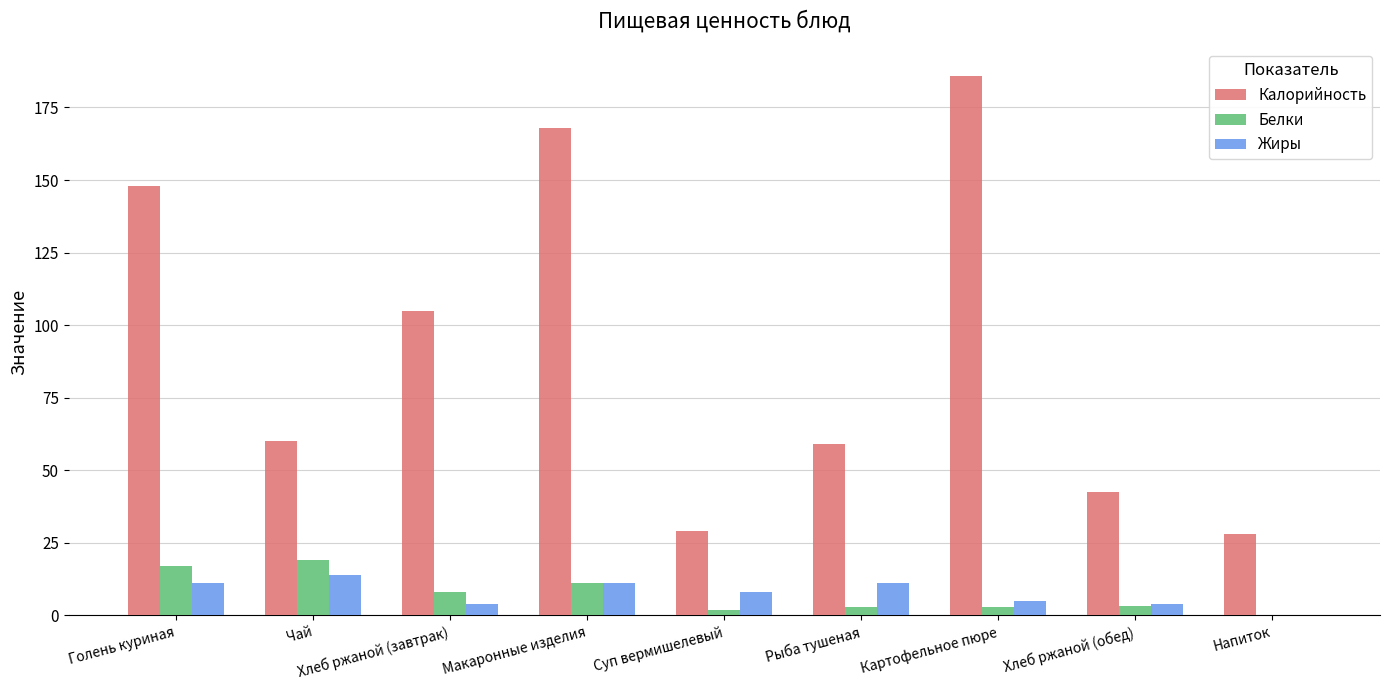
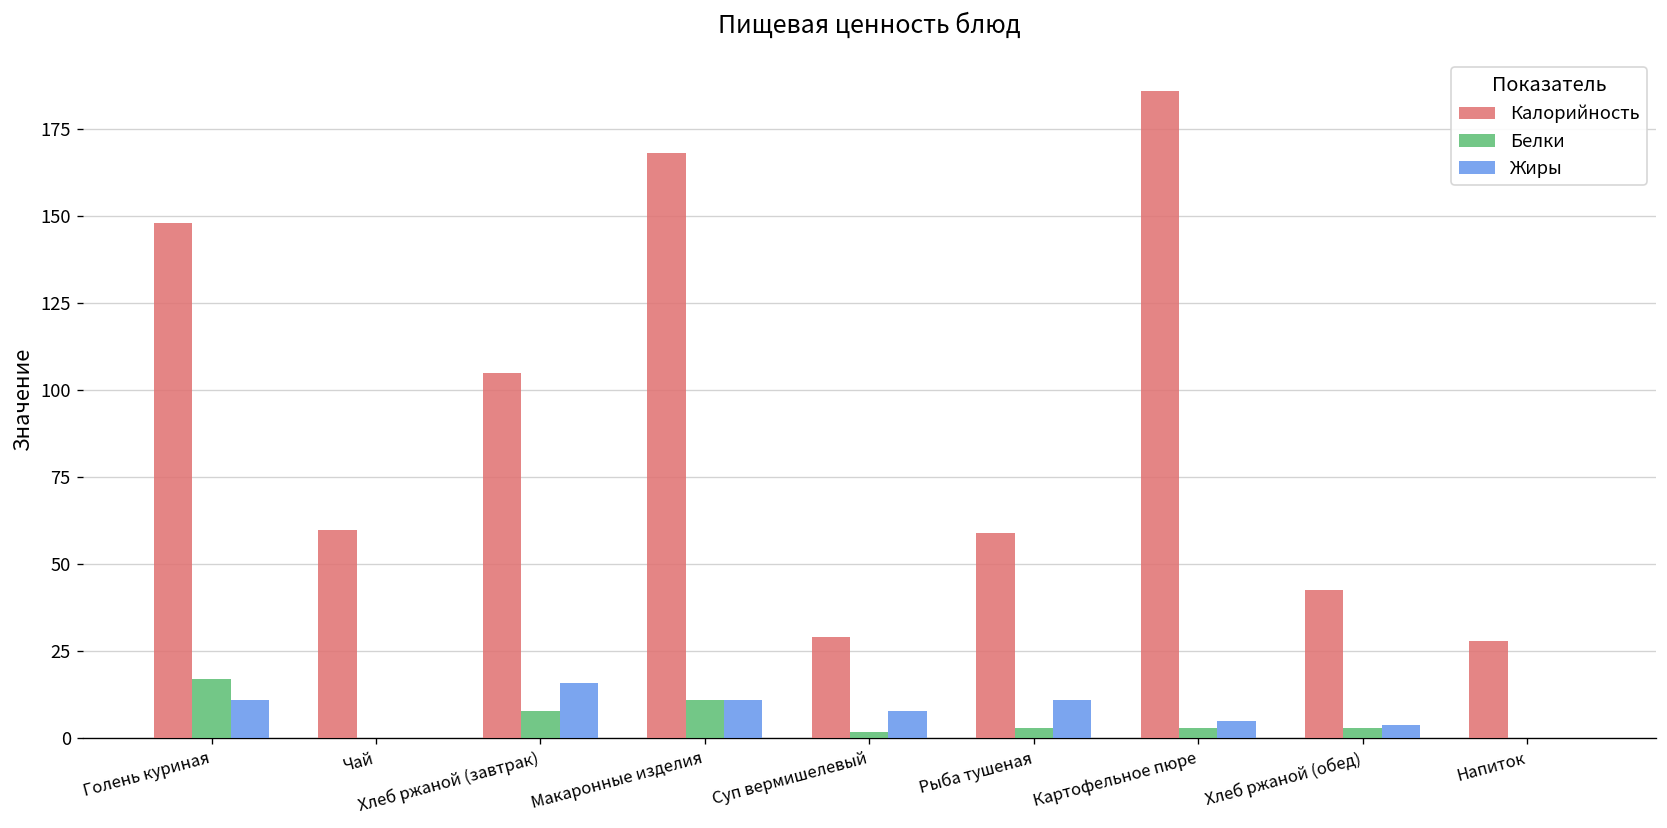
Белки, Чай: 19 -> 0
Жиры, Чай: 14 -> 0
Жиры, Хлеб ржаной (завтрак): 4 -> 16
